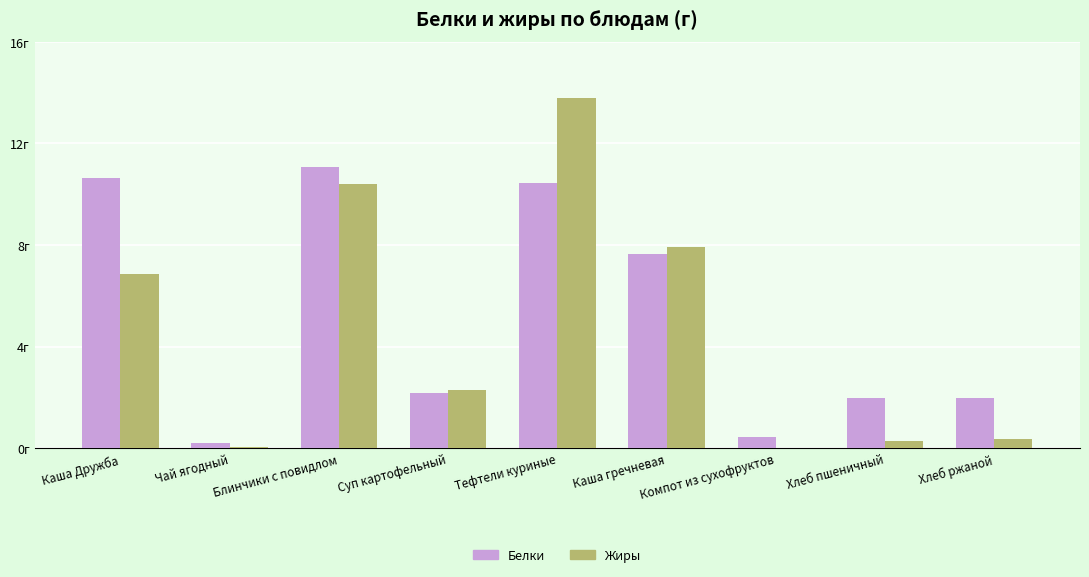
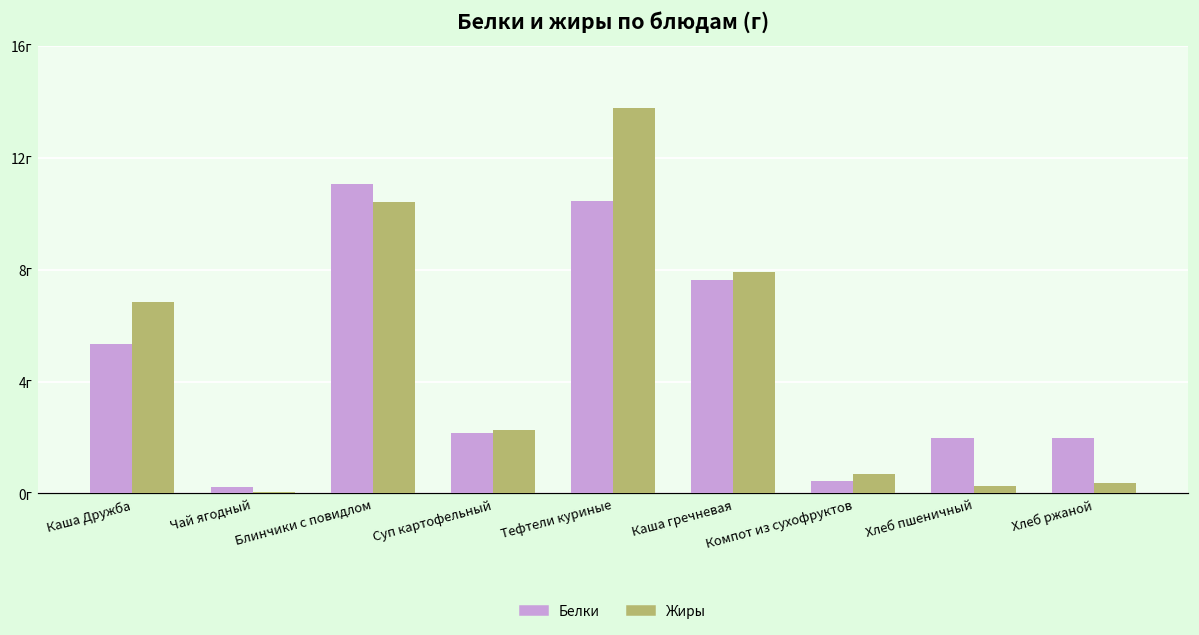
Белки, Каша Дружба: 10.7г -> 5.3г
Жиры, Компот из сухофруктов: 0.0г -> 0.7г
